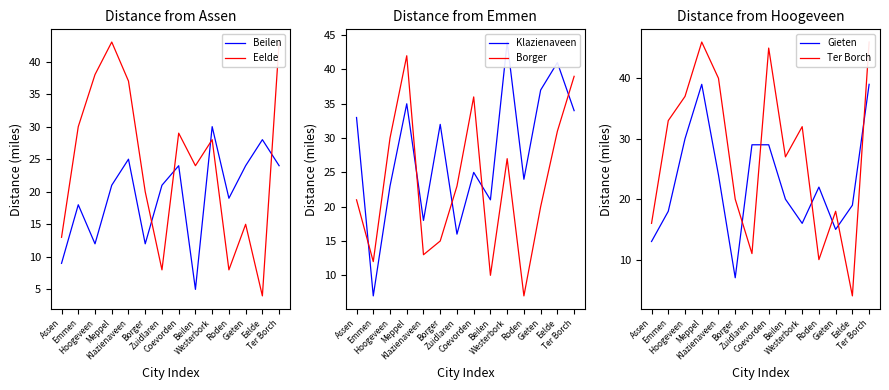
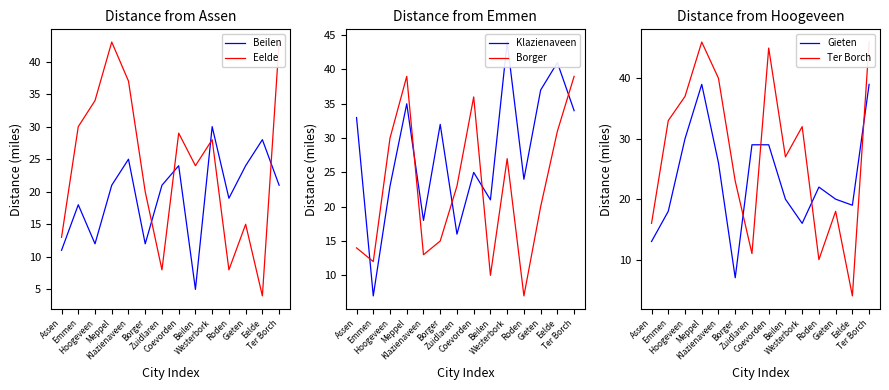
Distance from Assen, Beilen, Assen: 9 -> 11
Distance from Assen, Eelde, Hoogeveen: 38 -> 34
Distance from Assen, Beilen, Ter Borch: 24 -> 21
Distance from Emmen, Borger, Assen: 21 -> 14
Distance from Emmen, Borger, Meppel: 42 -> 39
Distance from Hoogeveen, Gieten, Klazienaveen: 24 -> 26
Distance from Hoogeveen, Ter Borch, Borger: 20 -> 23
Distance from Hoogeveen, Gieten, Gieten: 15 -> 20
